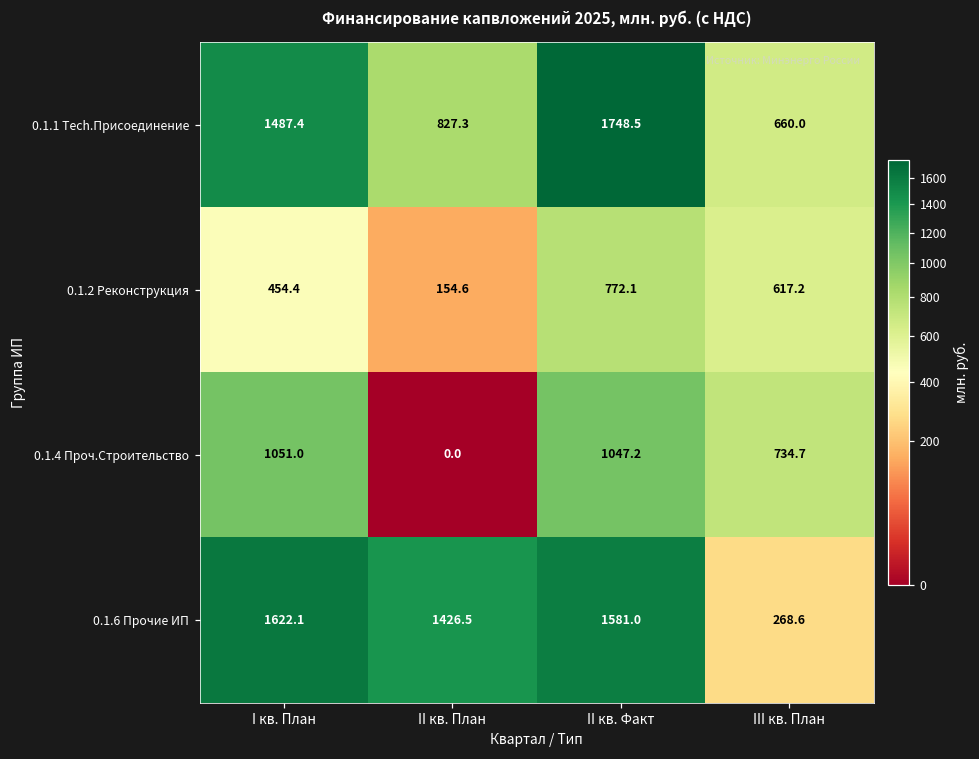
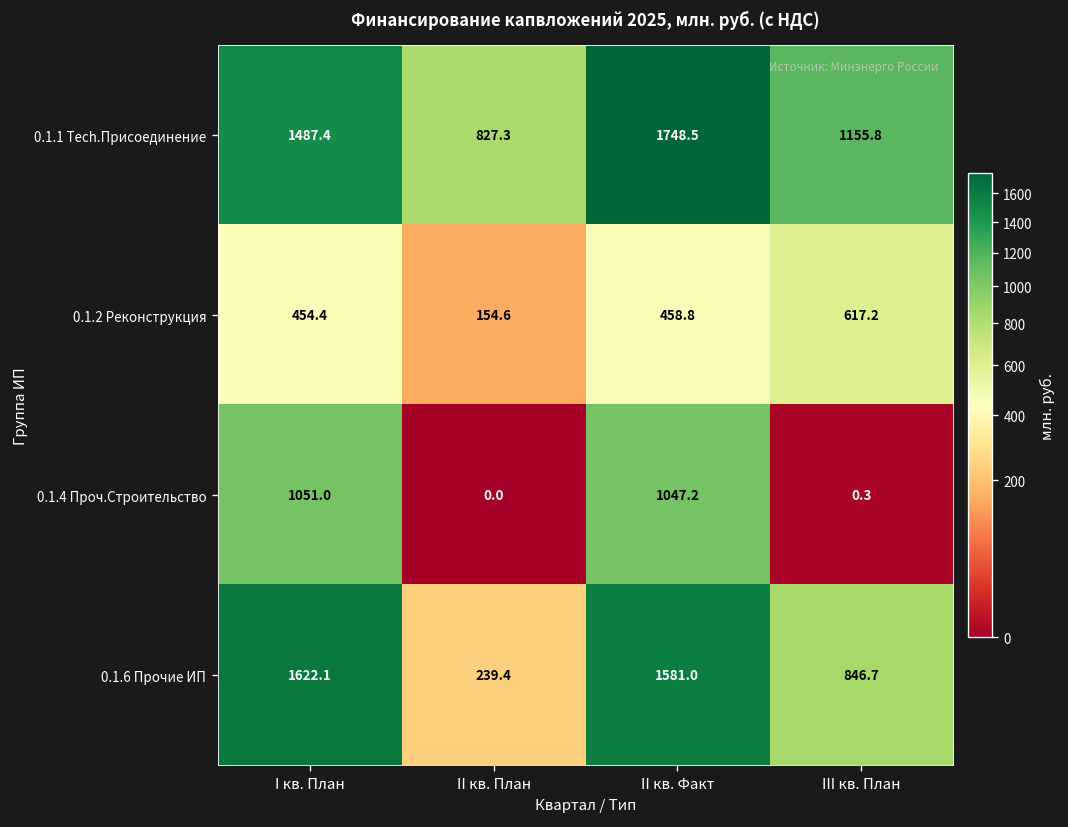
0.1.1 Tech.Присоединение, III кв. План: 660.0 -> 1155.8
0.1.2 Реконструкция, II кв. Факт: 772.1 -> 458.8
0.1.4 Проч.Строительство, III кв. План: 734.7 -> 0.3
0.1.6 Прочие ИП, II кв. План: 1426.5 -> 239.4
0.1.6 Прочие ИП, III кв. План: 268.6 -> 846.7
